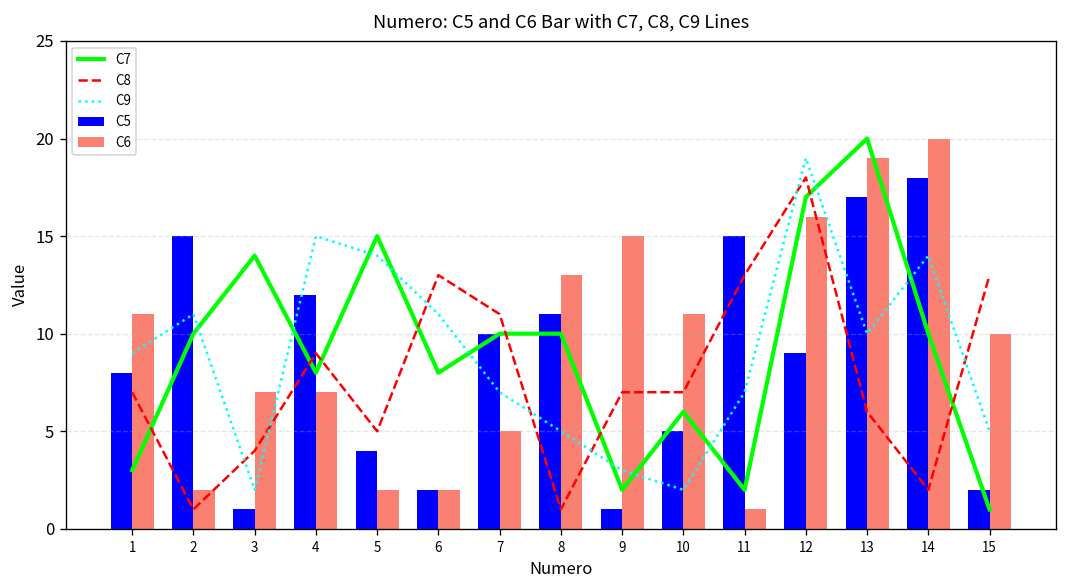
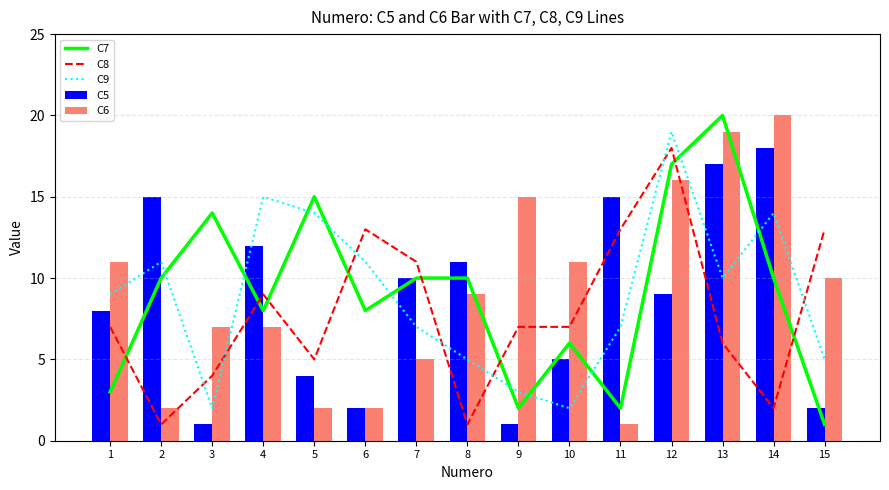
C6, 8: 13 -> 9
